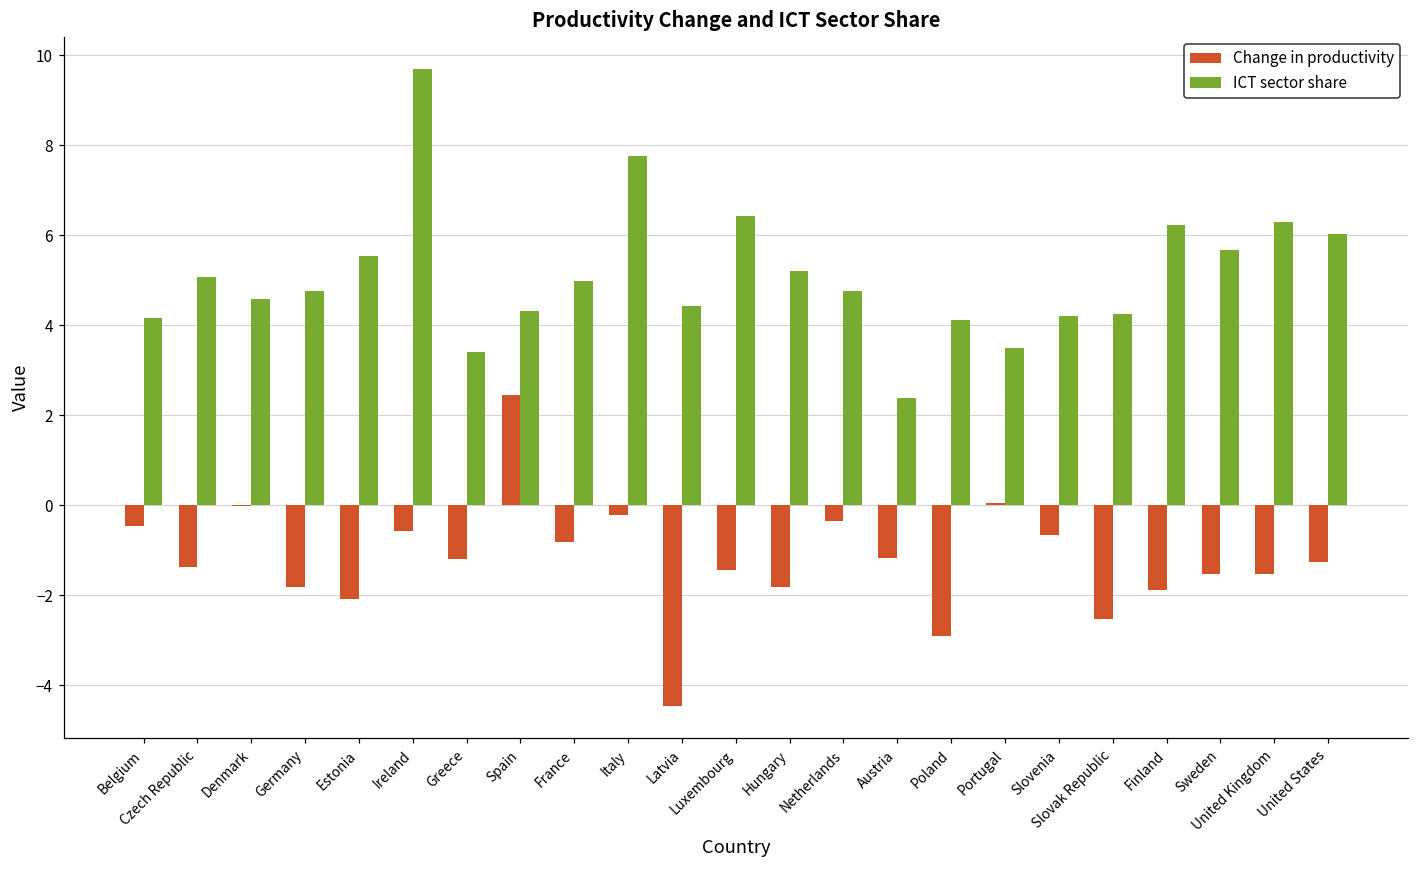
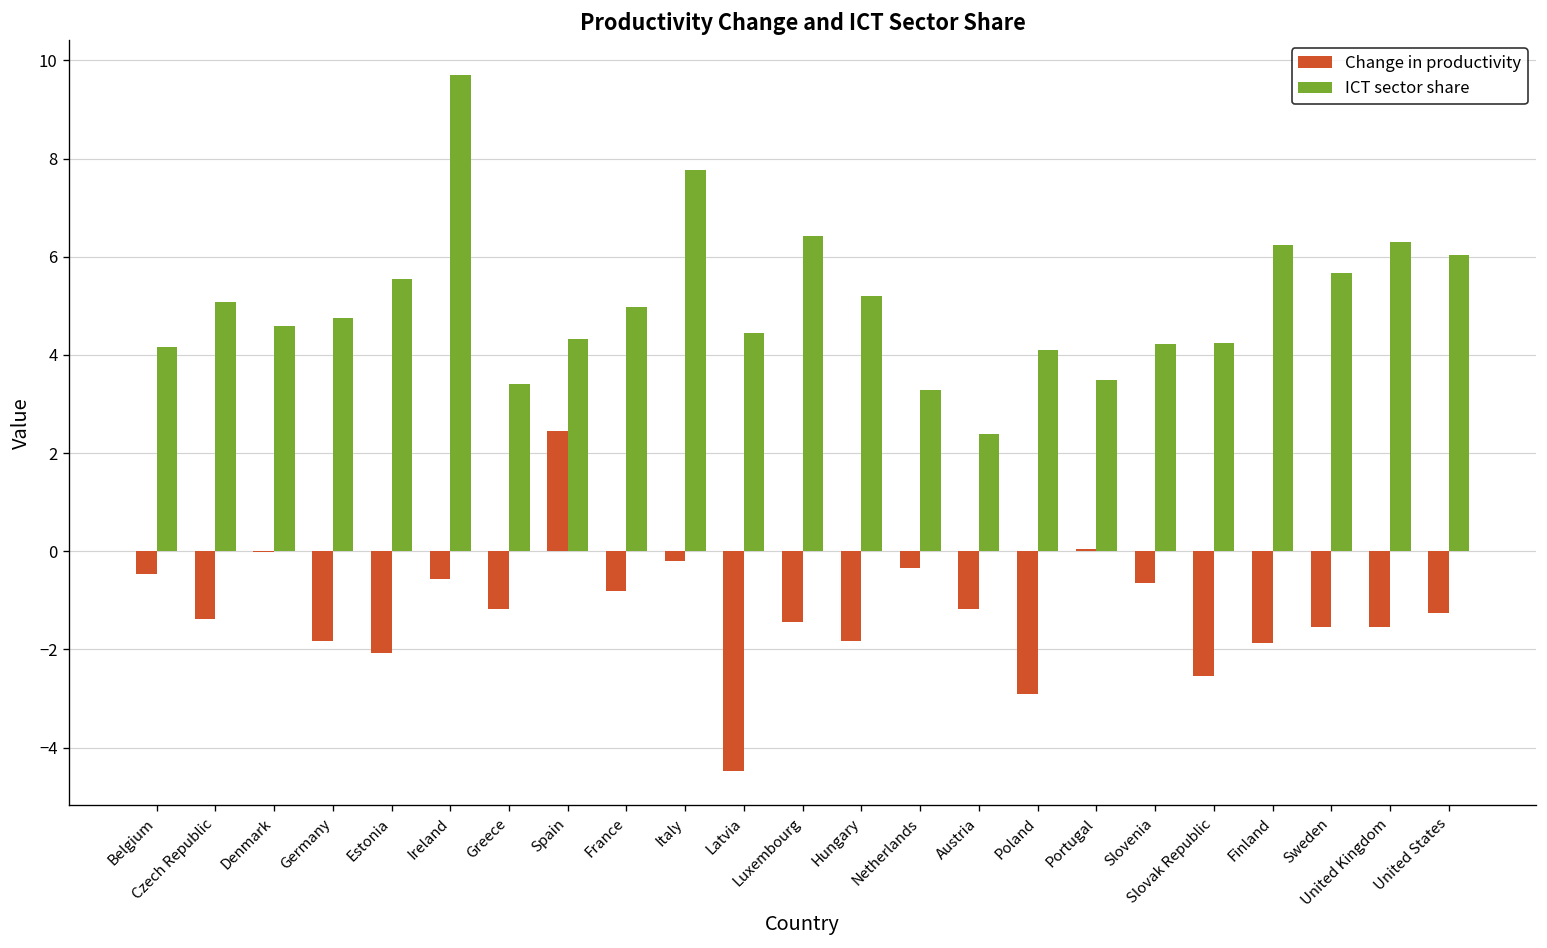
ICT sector share, Netherlands: 4.8 -> 3.3
